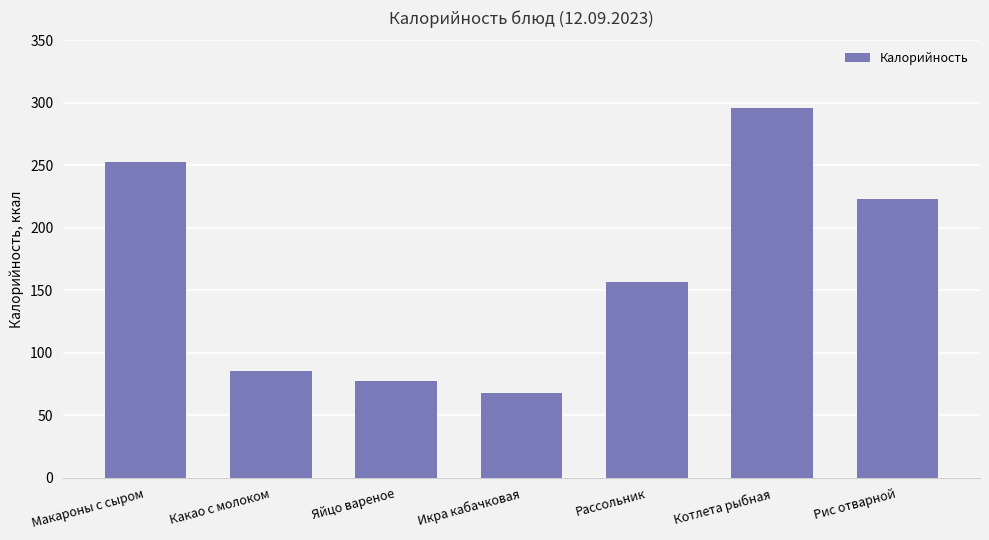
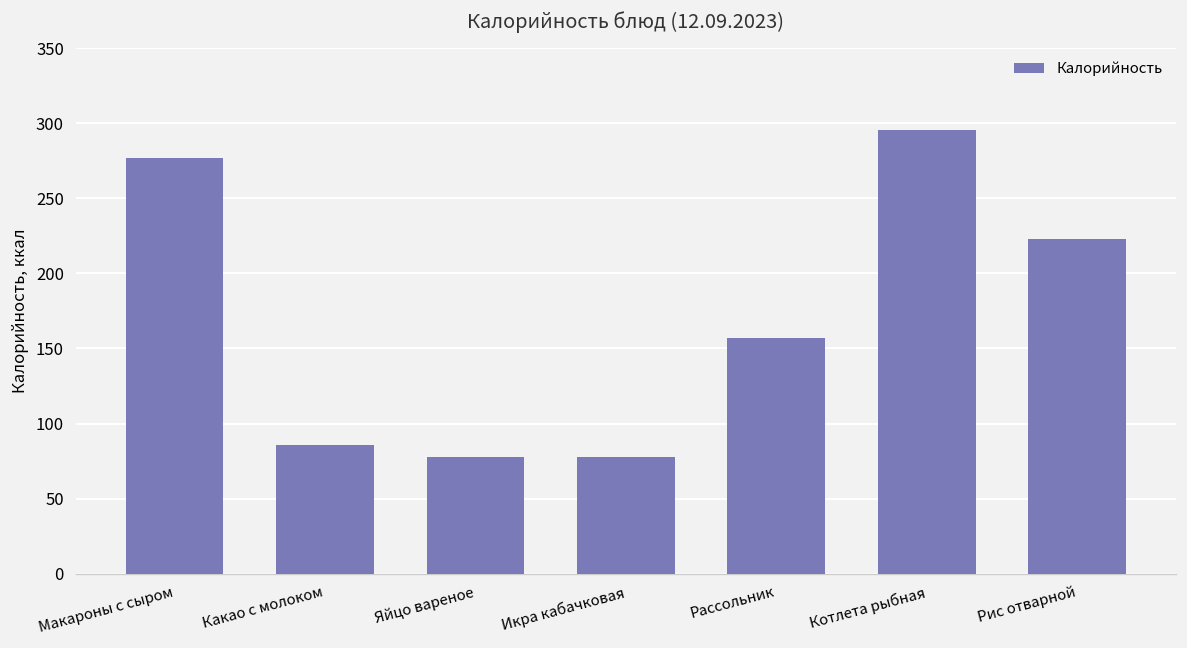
Макароны с сыром: 252 -> 277
Икра кабачковая: 68 -> 78
